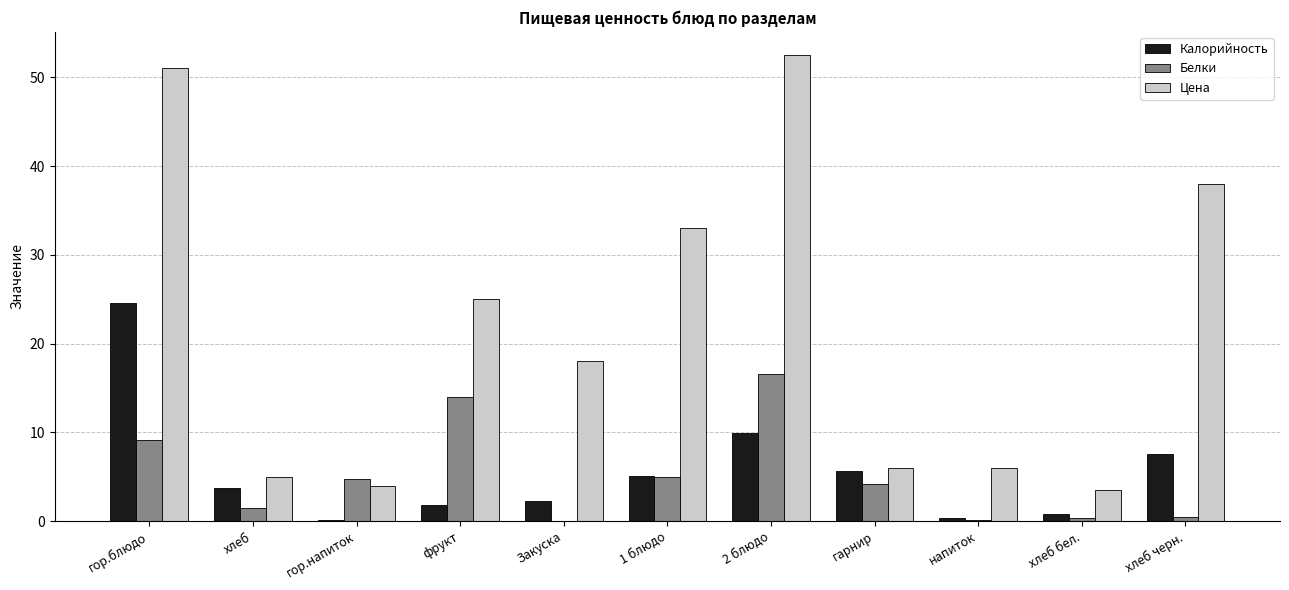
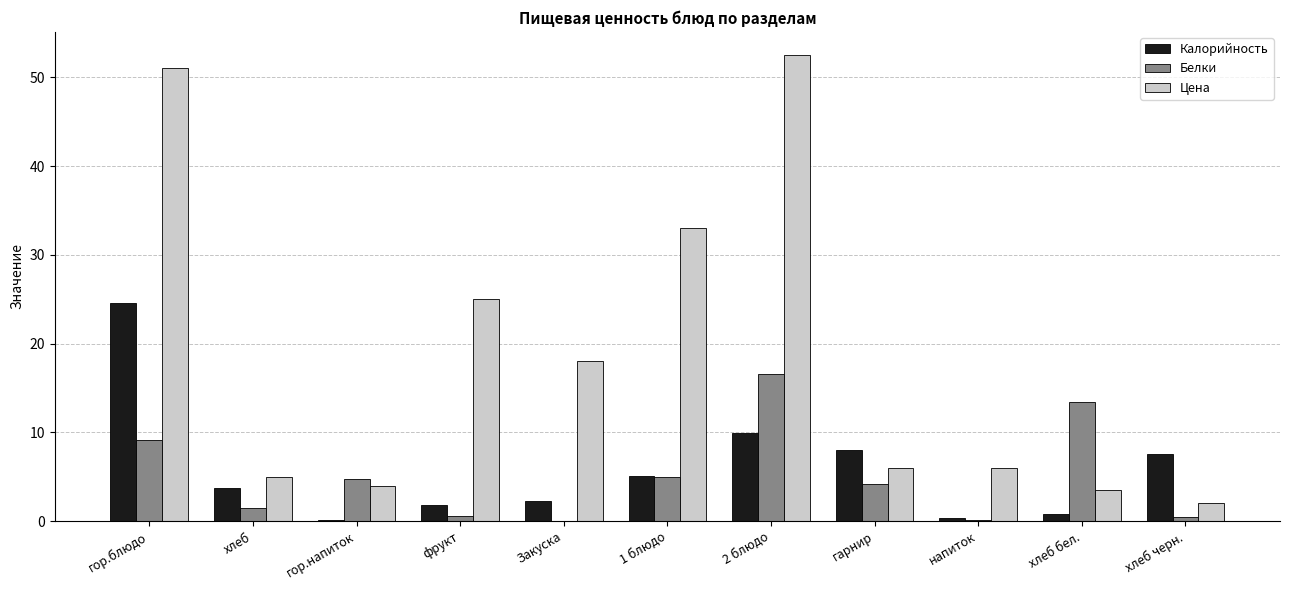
Белки, фрукт: 14 -> 1
Калорийность, гарнир: 6 -> 8
Белки, хлеб бел.: 0 -> 13
Цена, хлеб черн.: 38 -> 2
